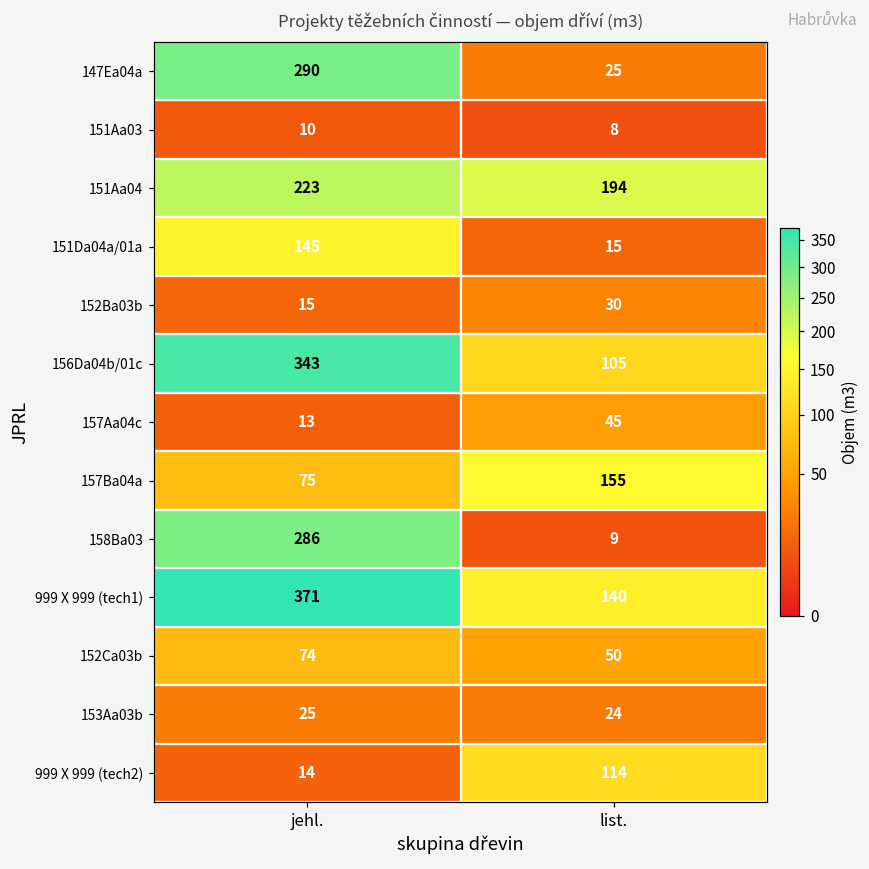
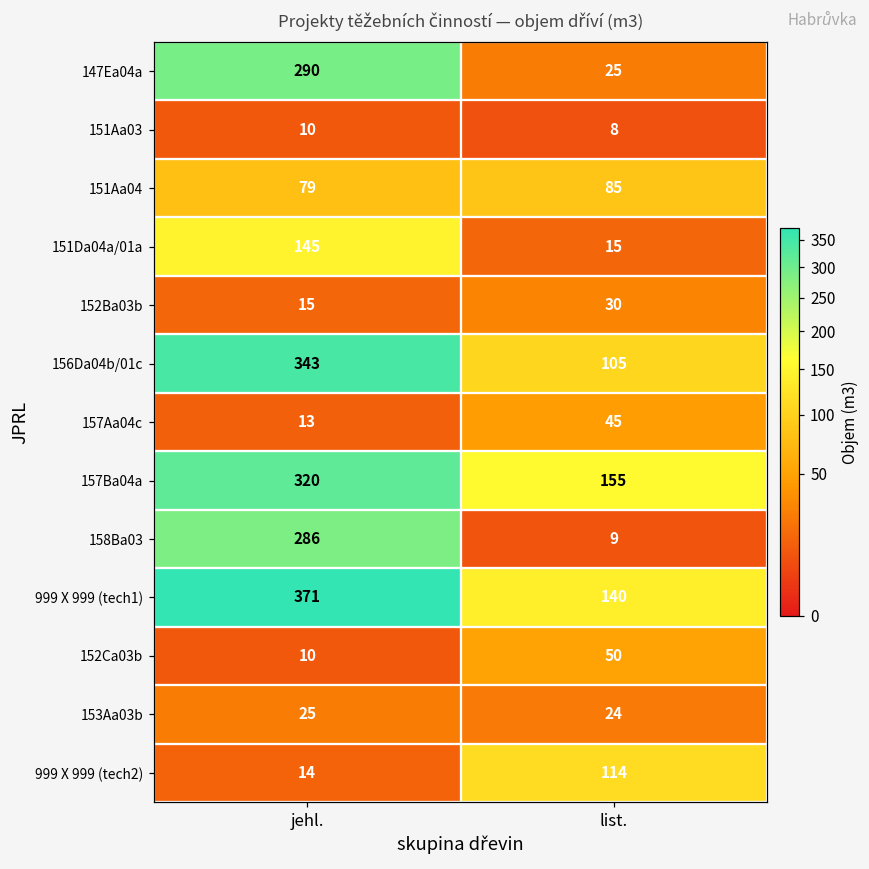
151Aa04, jehl.: 223 -> 79
151Aa04, list.: 194 -> 85
157Ba04a, jehl.: 75 -> 320
152Ca03b, jehl.: 74 -> 10
